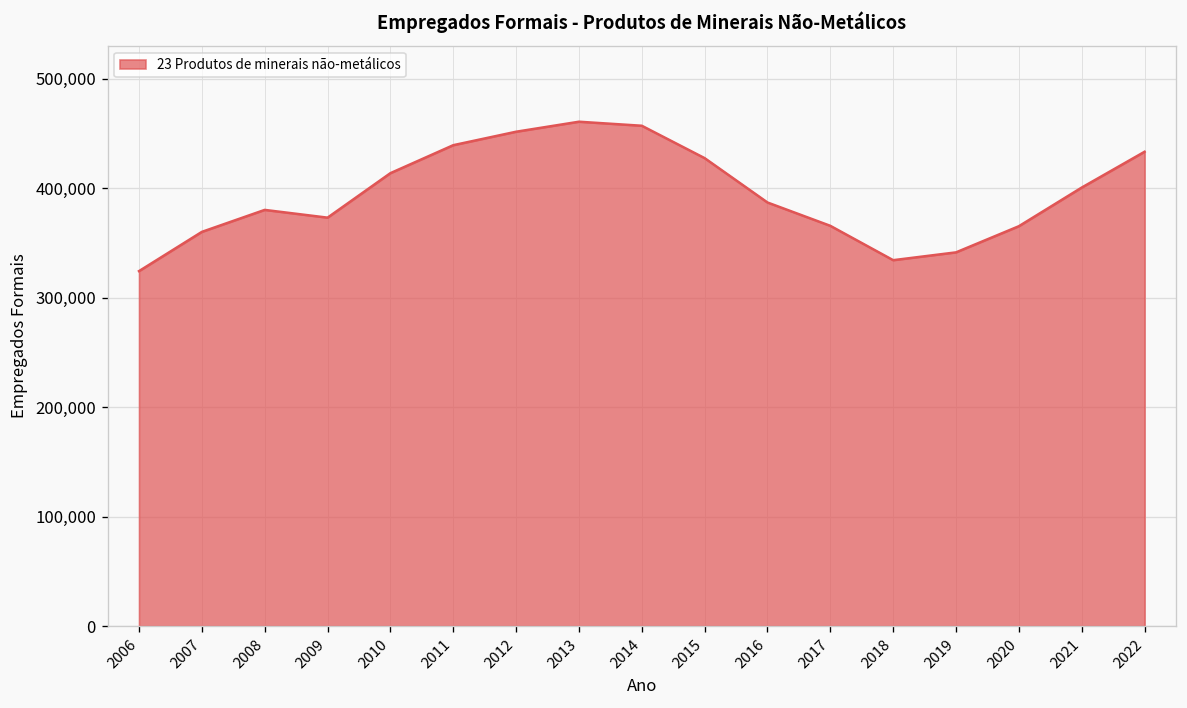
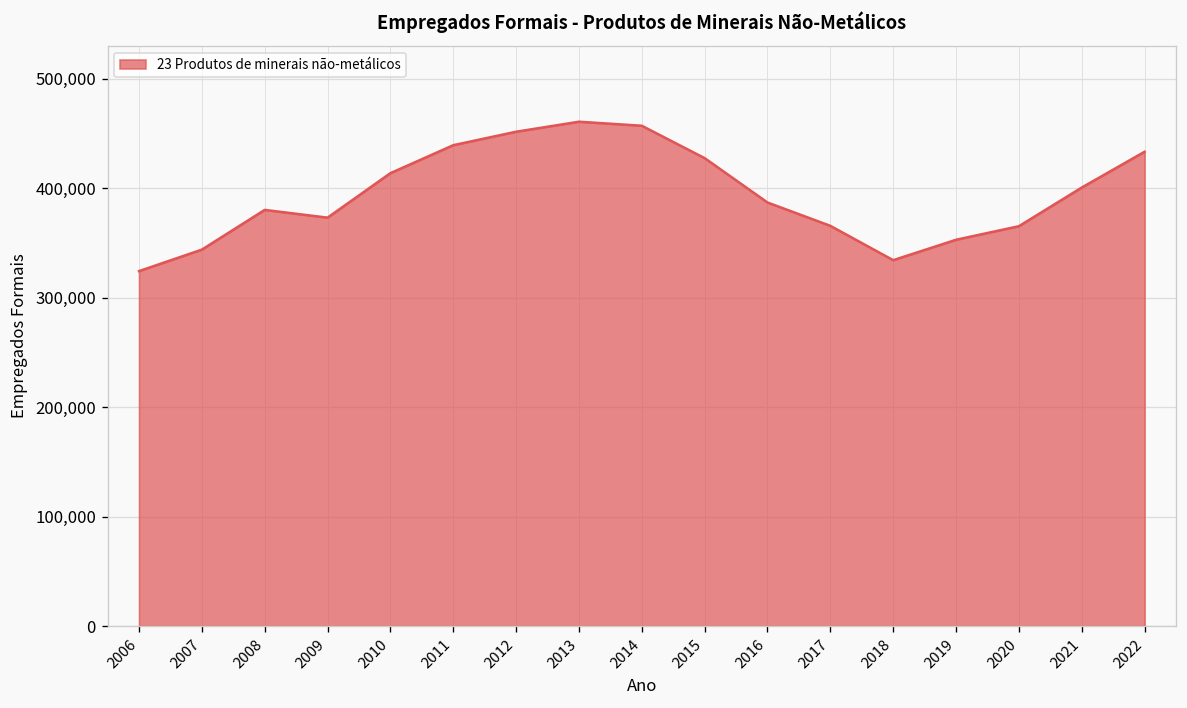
2007: 360,000 -> 340,000
2019: 340,000 -> 350,000
